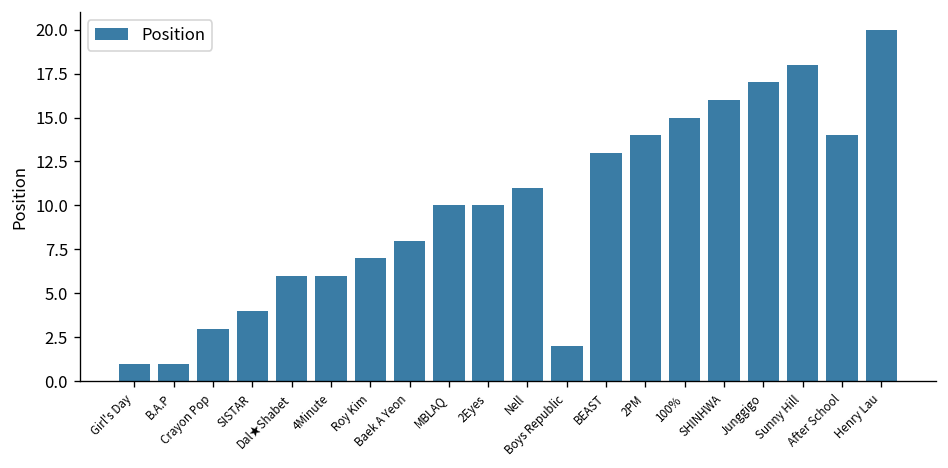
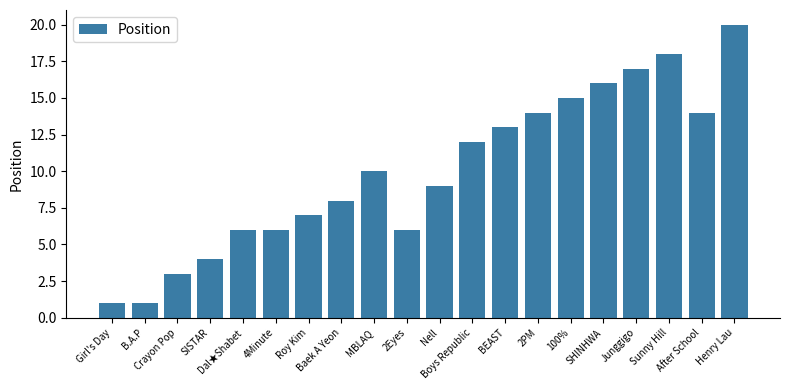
2Eyes: 10 -> 6
Nell: 11 -> 9
Boys Republic: 2 -> 12
